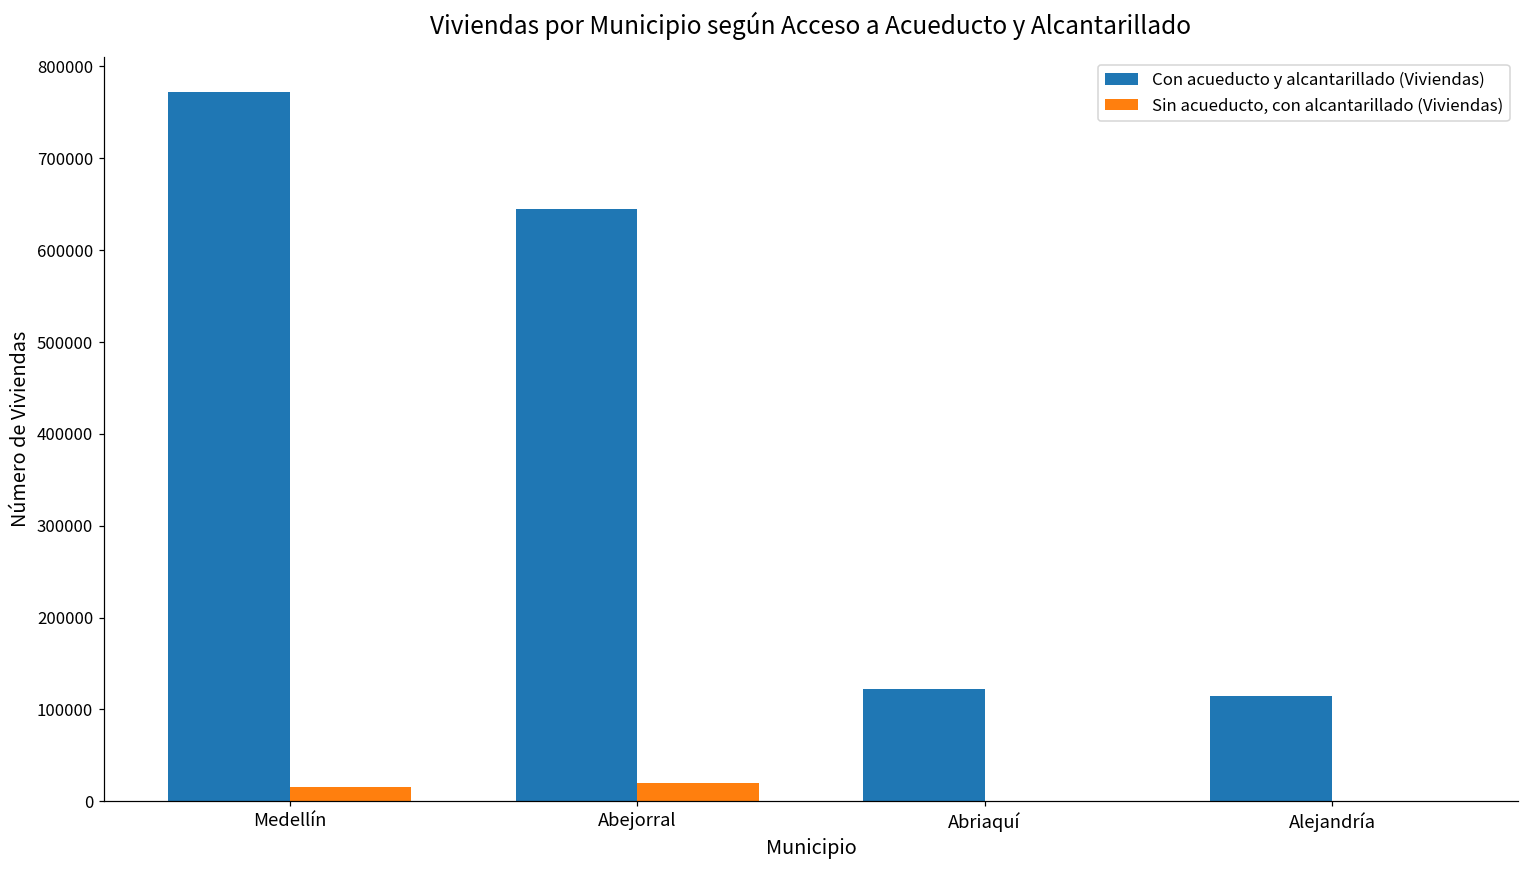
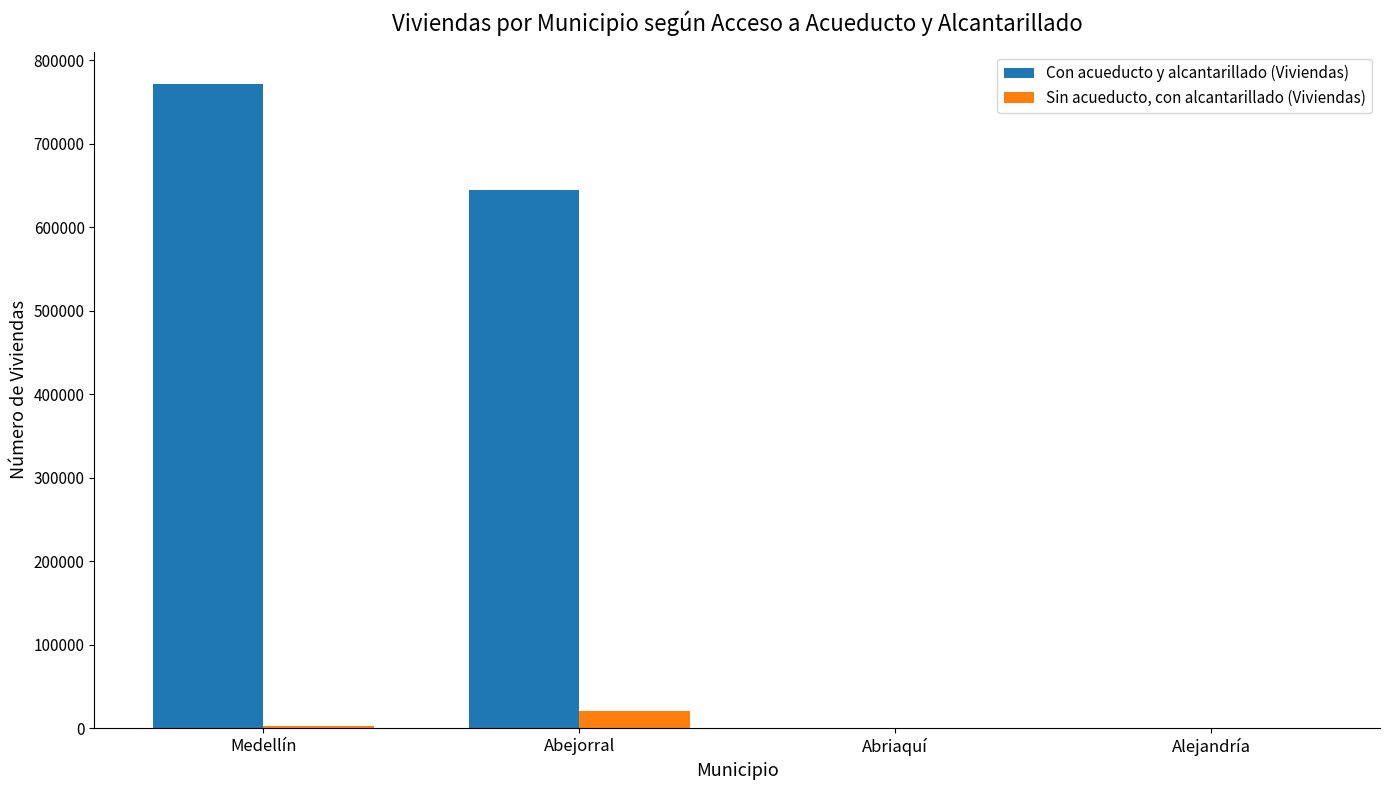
Sin acueducto, con alcantarillado (Viviendas), Medellín: 20000 -> 0
Con acueducto y alcantarillado (Viviendas), Abriaquí: 120000 -> 0
Con acueducto y alcantarillado (Viviendas), Alejandría: 110000 -> 0
